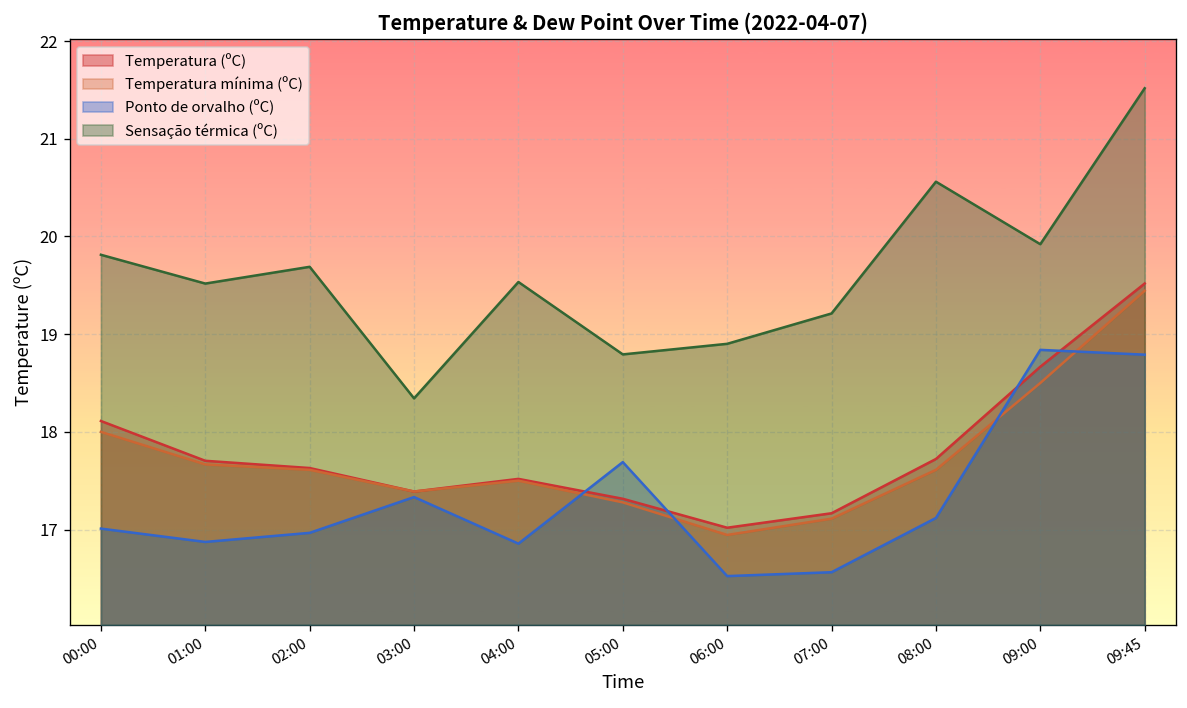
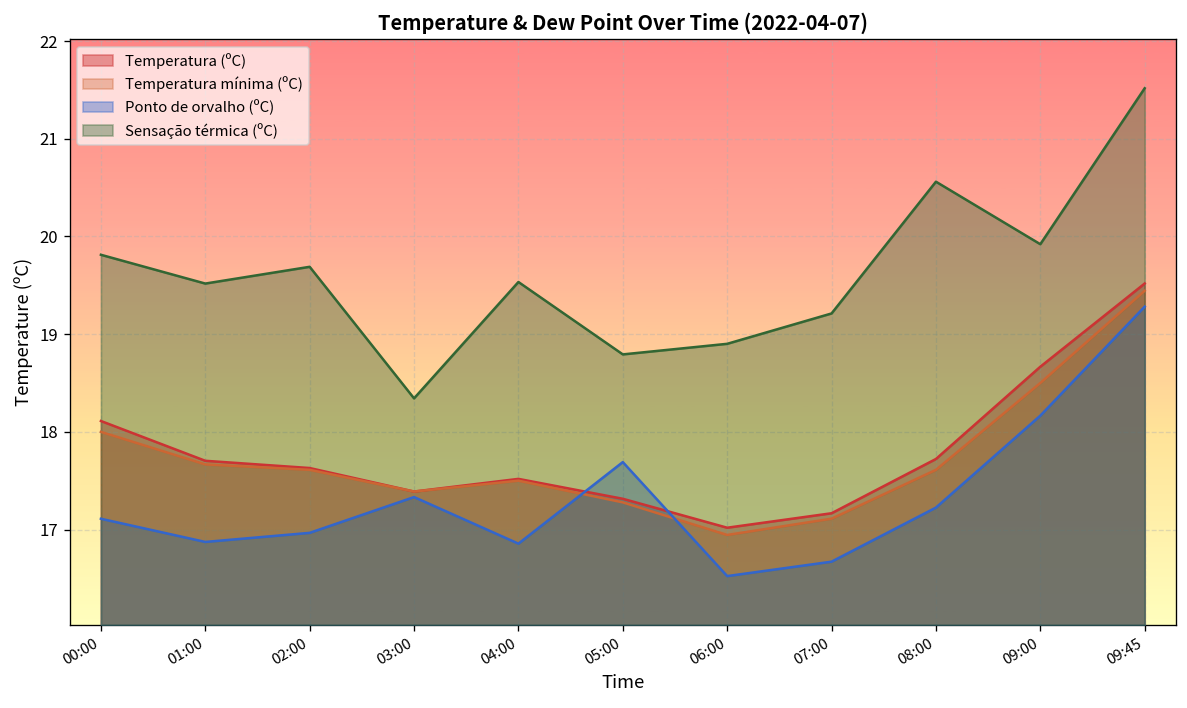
Ponto de orvalho (ºC), 00:00: 17.0 -> 17.1
Ponto de orvalho (ºC), 07:00: 16.6 -> 16.7
Ponto de orvalho (ºC), 08:00: 17.1 -> 17.2
Ponto de orvalho (ºC), 09:00: 18.8 -> 18.2
Ponto de orvalho (ºC), 09:45: 18.8 -> 19.3
